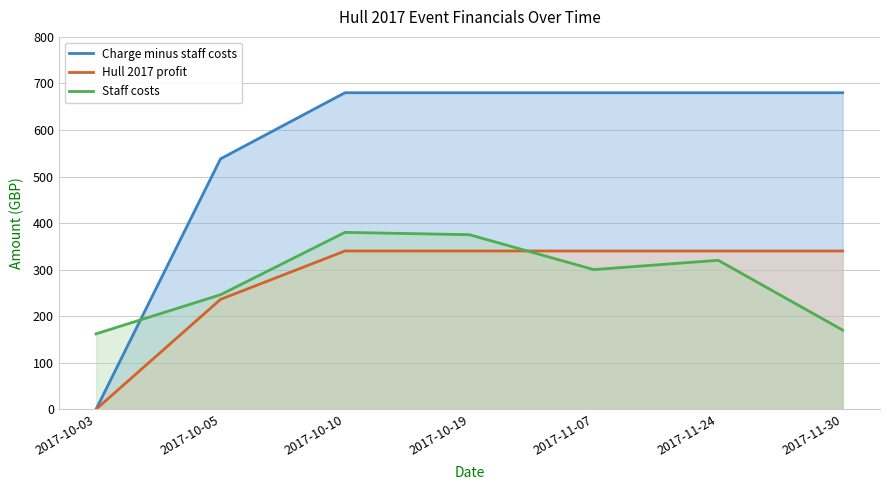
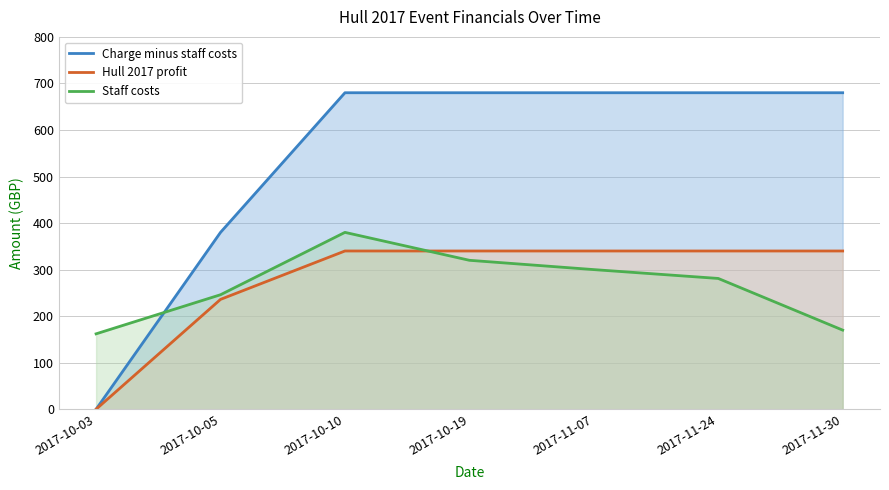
Charge minus staff costs, 2017-10-05: 540 -> 380
Staff costs, 2017-10-19: 380 -> 320
Staff costs, 2017-11-24: 320 -> 280
